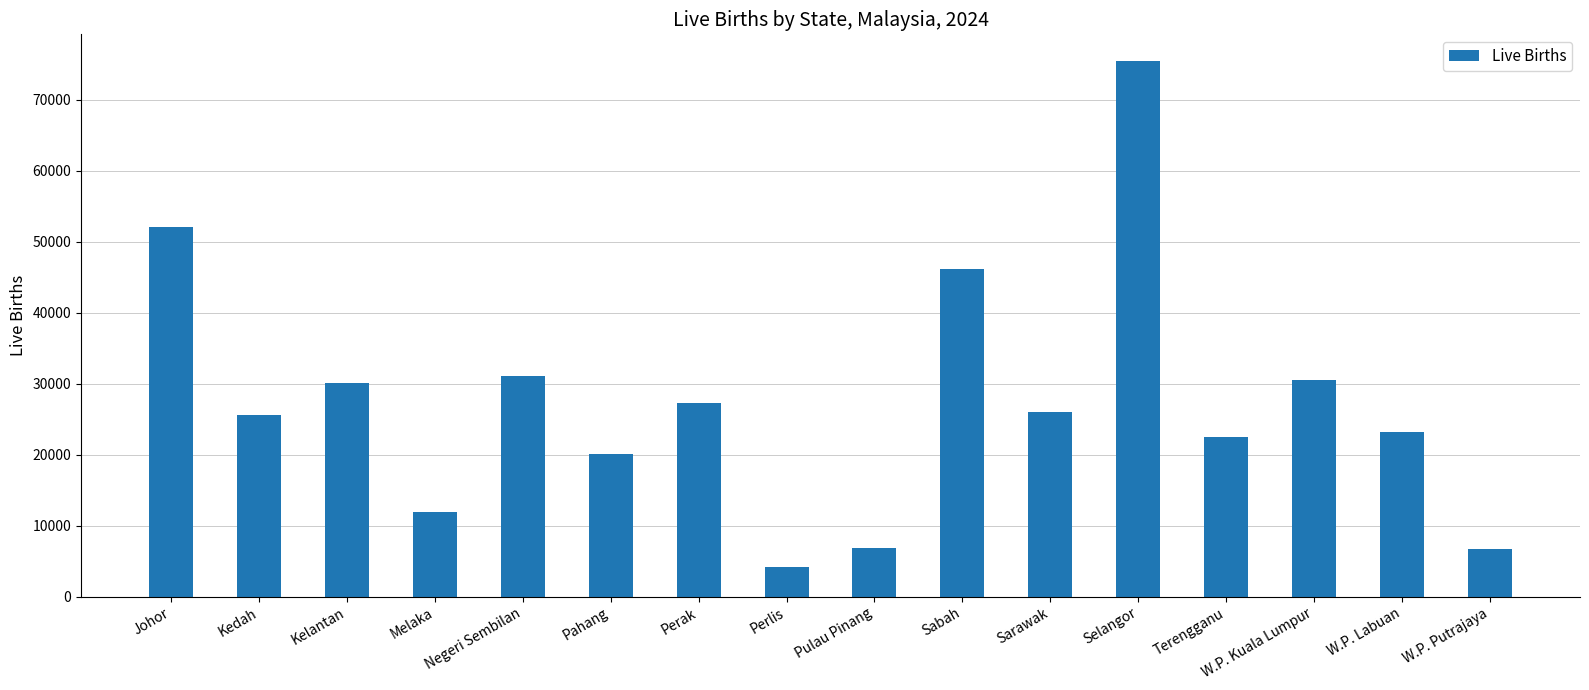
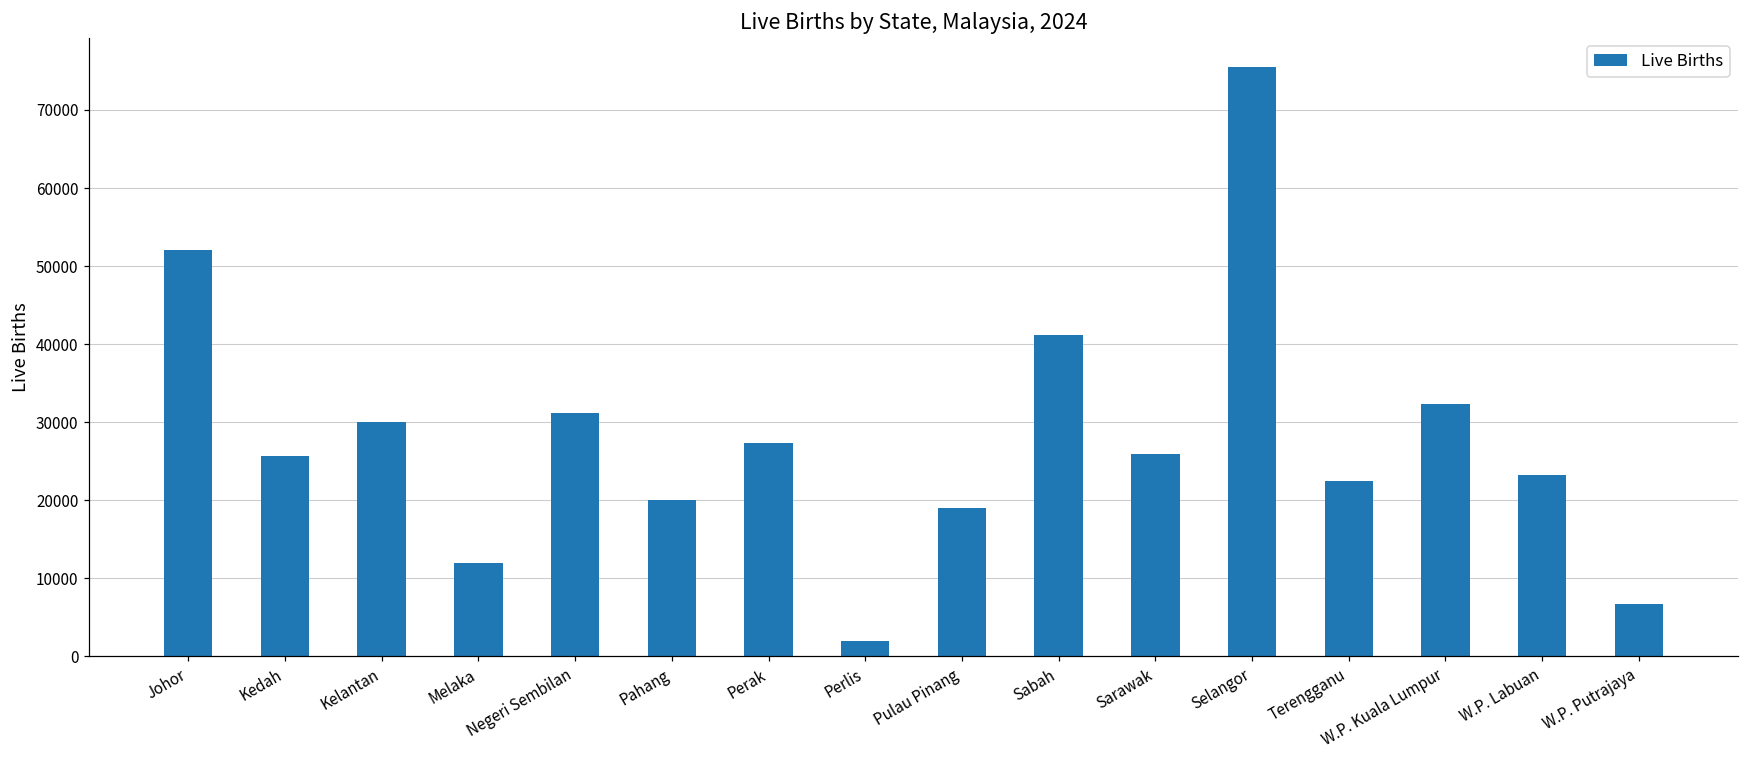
Perlis: 4000 -> 2000
Pulau Pinang: 7000 -> 19000
Sabah: 46000 -> 41000
W.P. Kuala Lumpur: 31000 -> 32000
